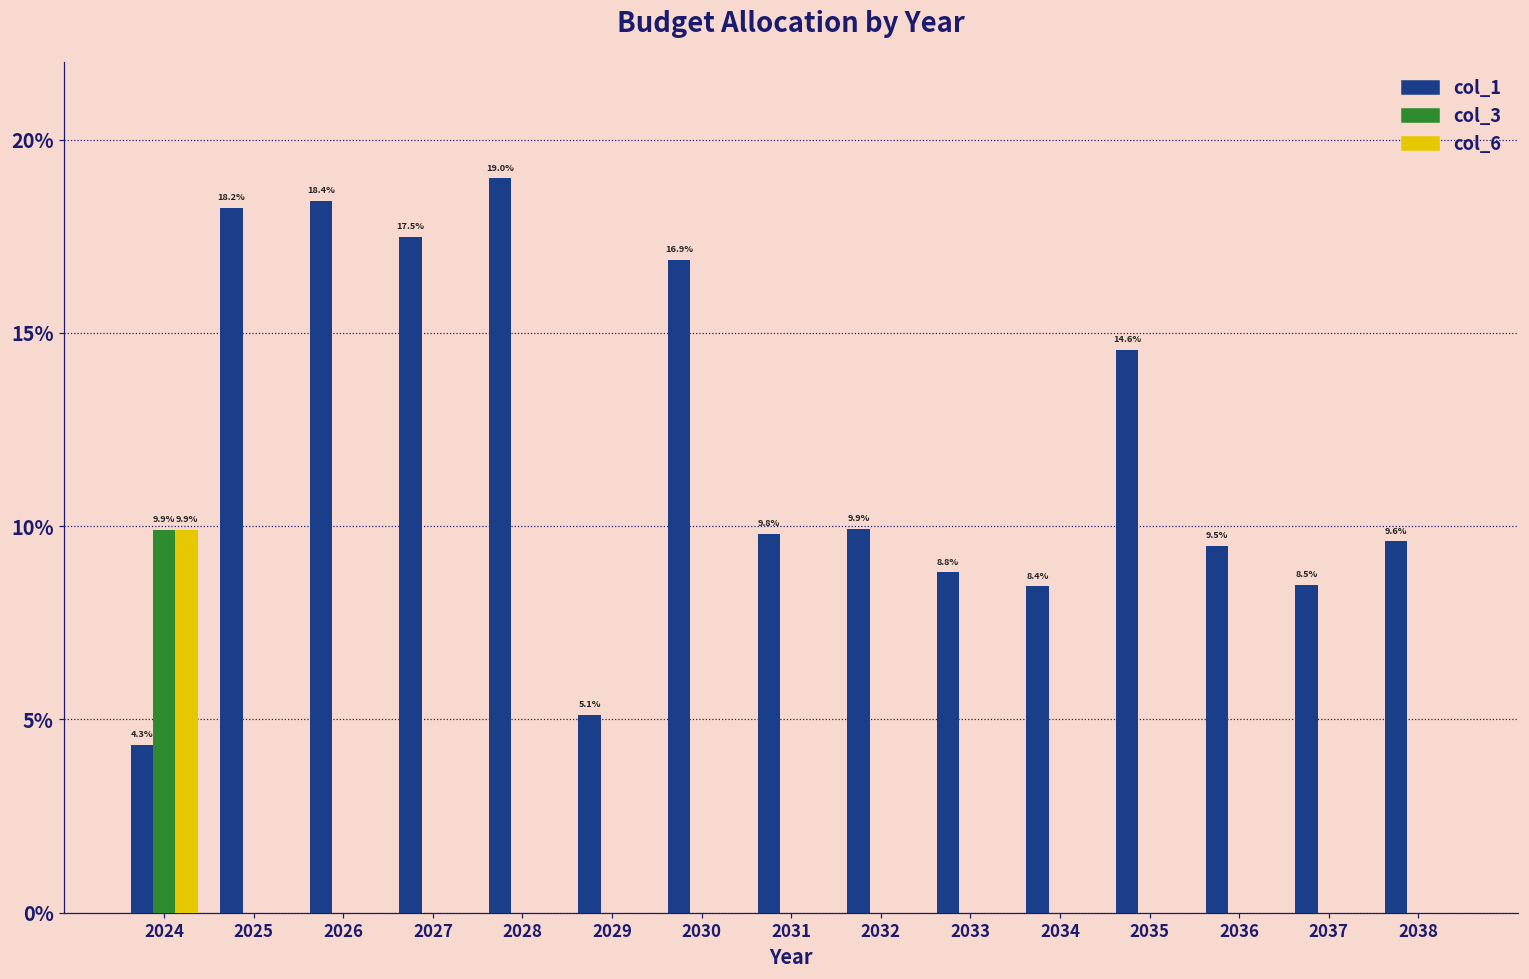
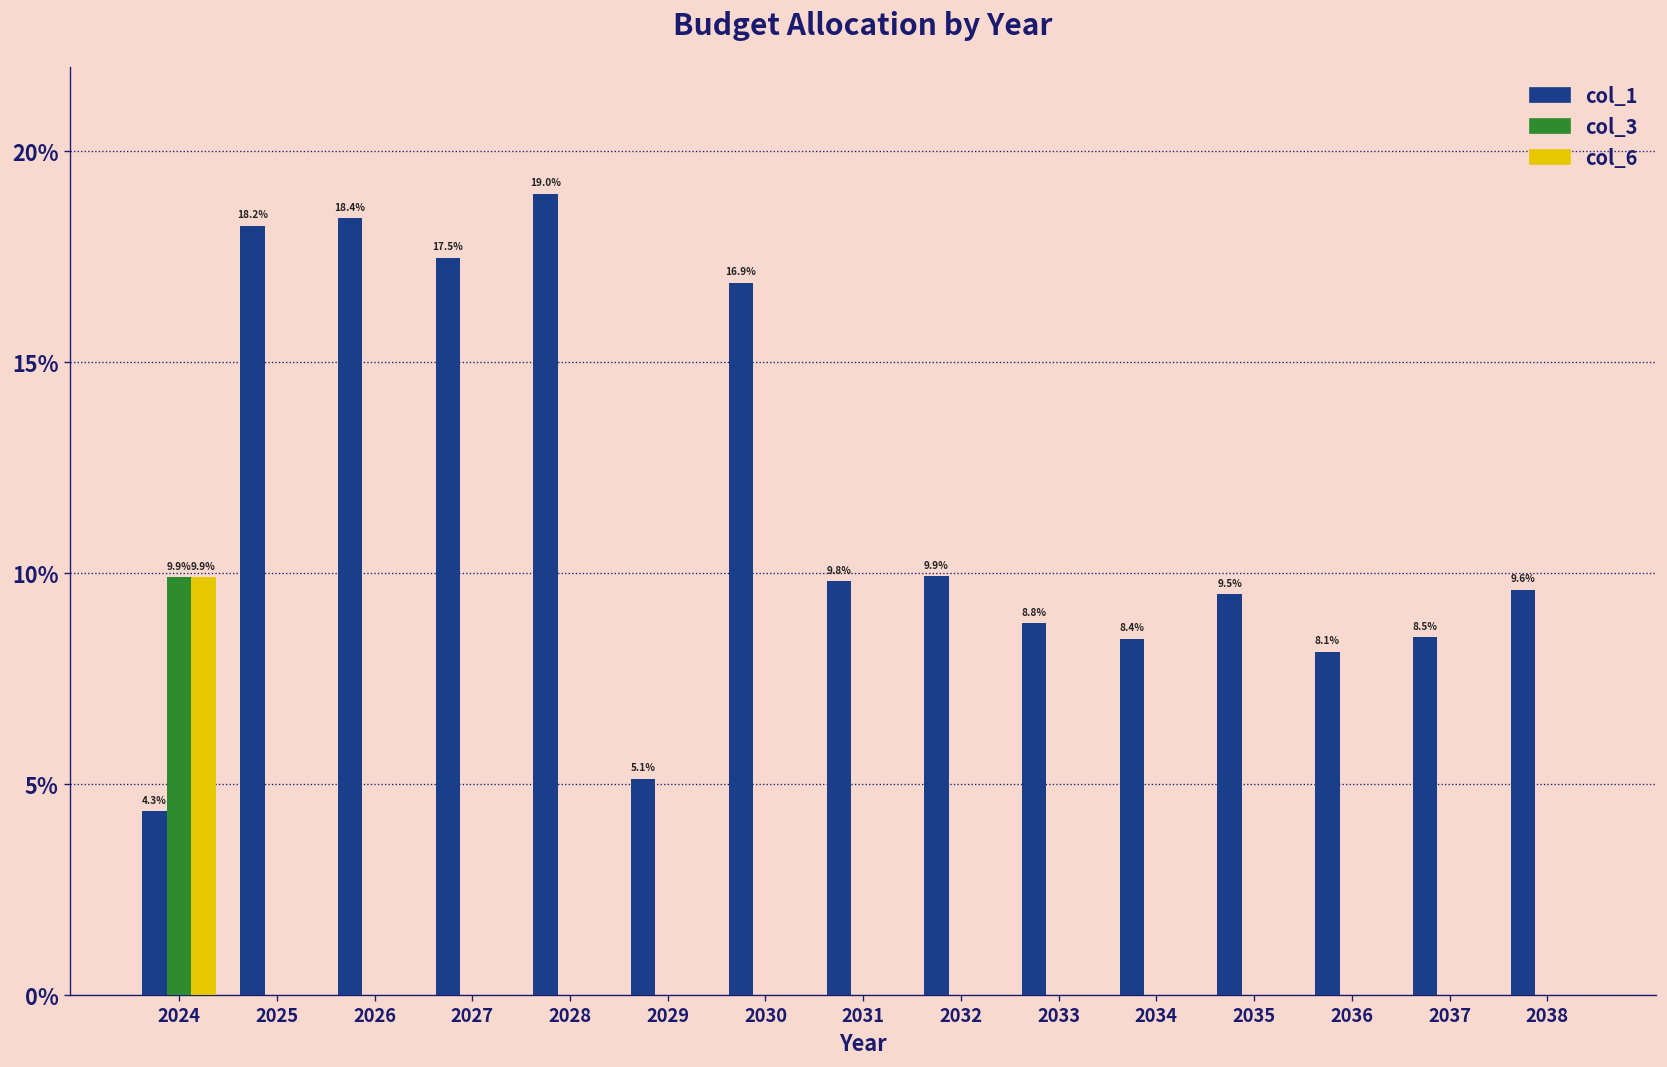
col_1, 2035: 14.6% -> 9.5%
col_1, 2036: 9.5% -> 8.1%
